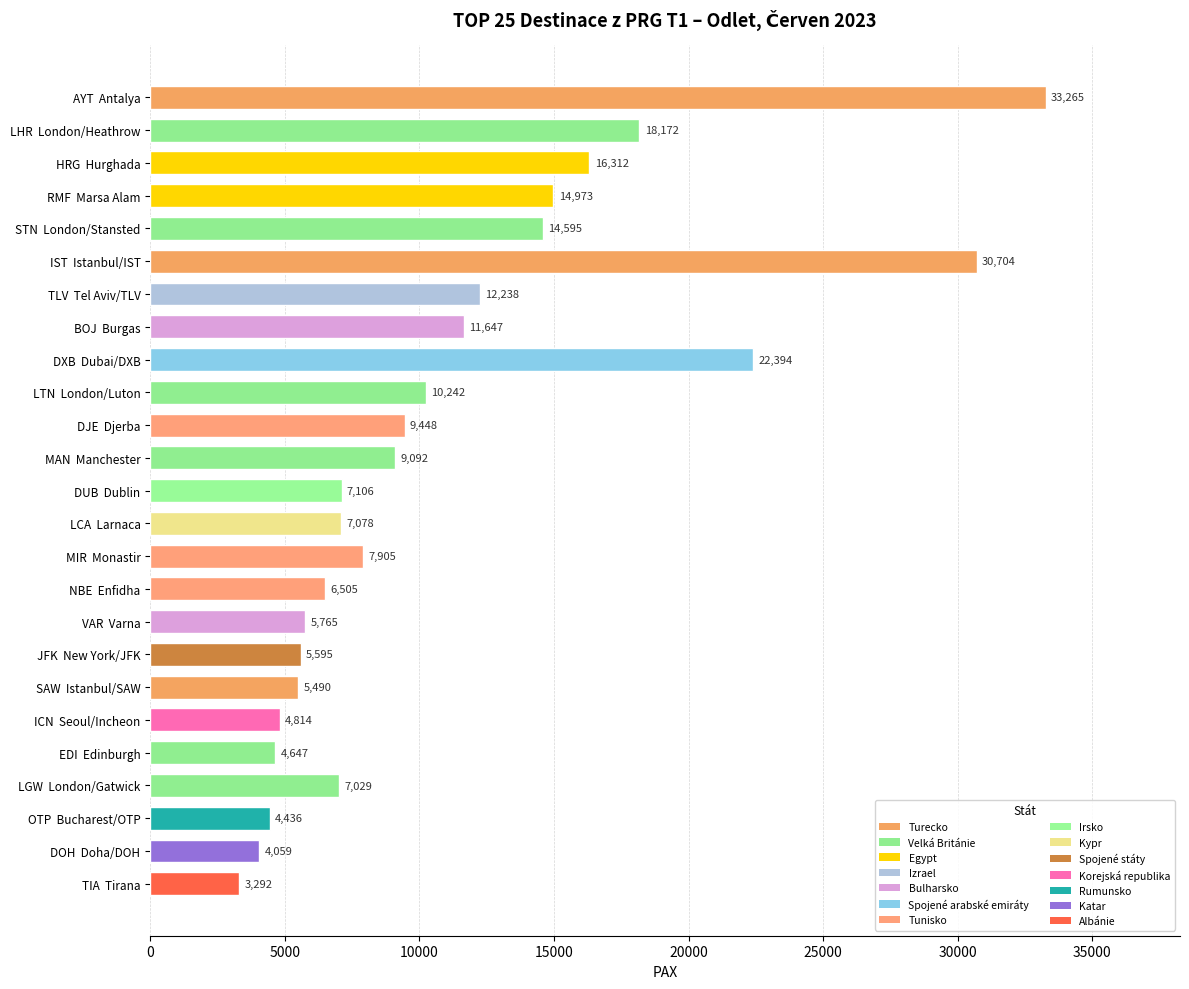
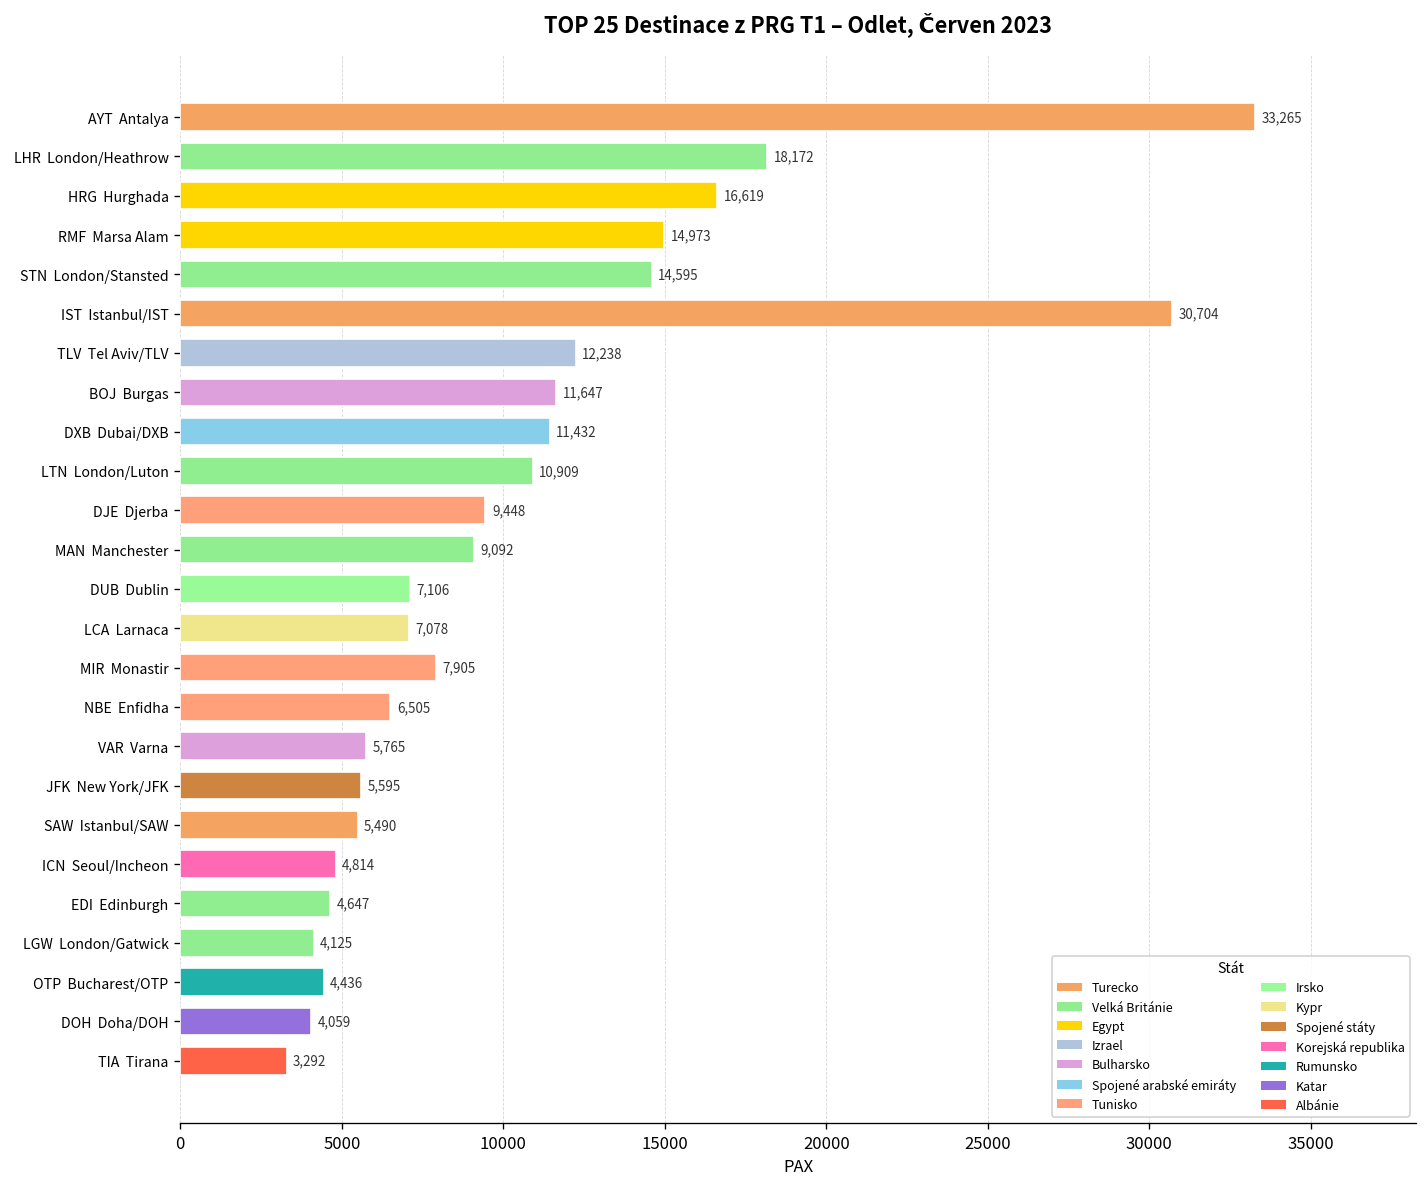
HRG Hurghada: 16,312 -> 16,619
DXB Dubai/DXB: 22,394 -> 11,432
LTN London/Luton: 10,242 -> 10,909
LGW London/Gatwick: 7,029 -> 4,125
